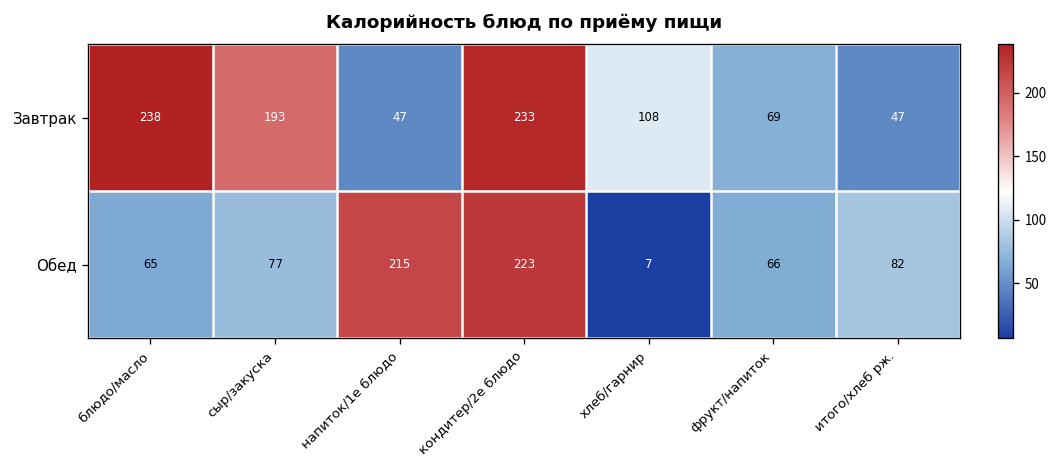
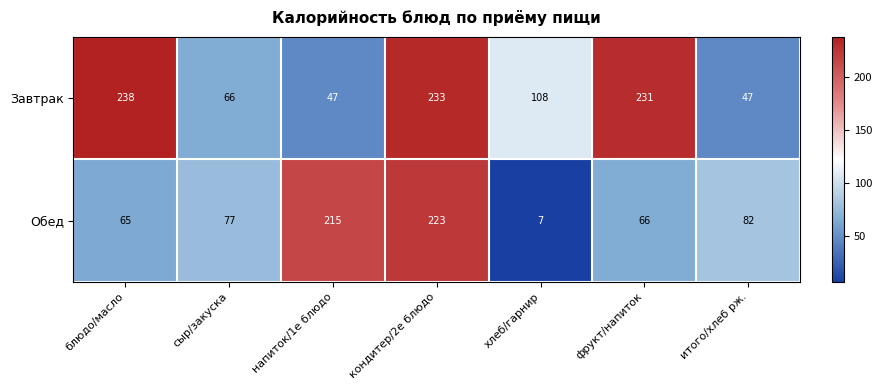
Завтрак, сыр/закуска: 193 -> 66
Завтрак, фрукт/напиток: 69 -> 231
